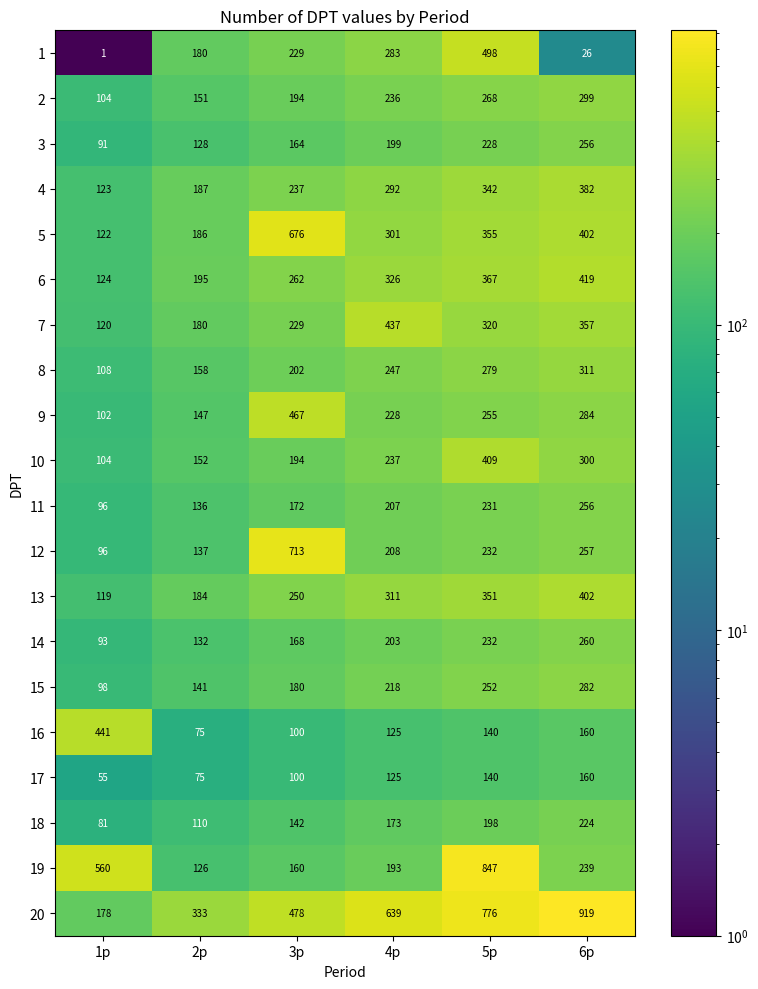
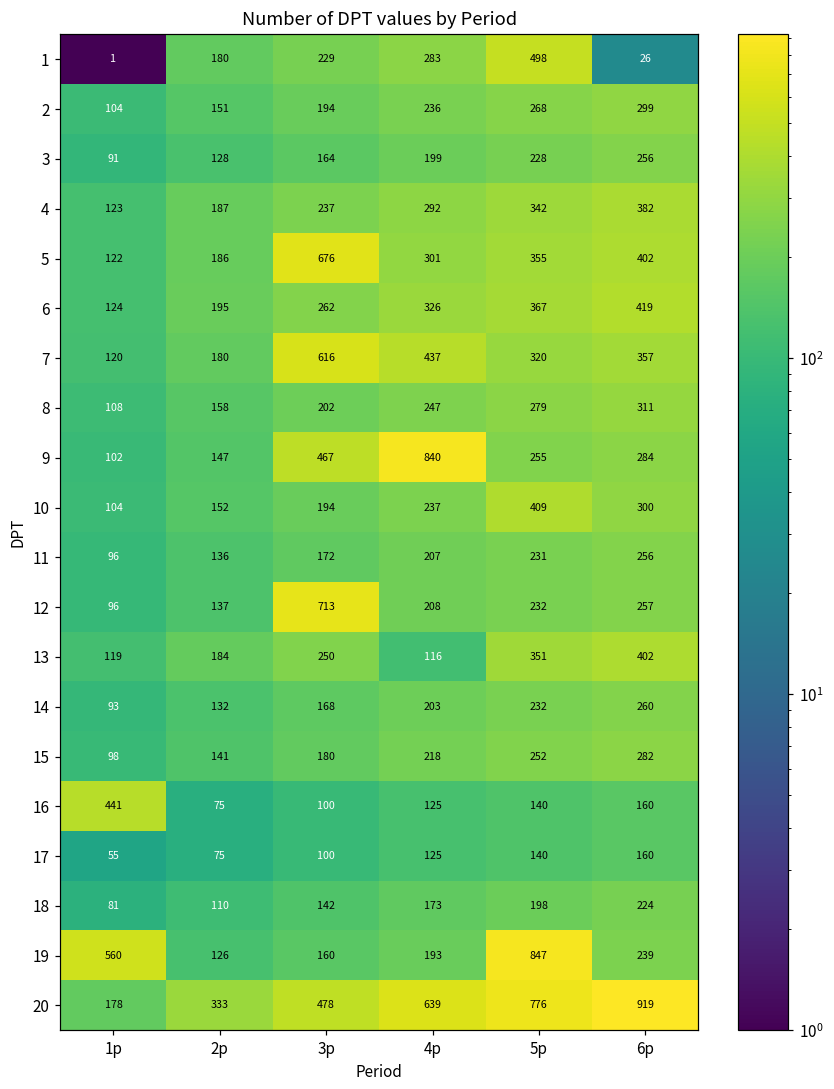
7, 3p: 229 -> 616
9, 4p: 228 -> 840
13, 4p: 311 -> 116
